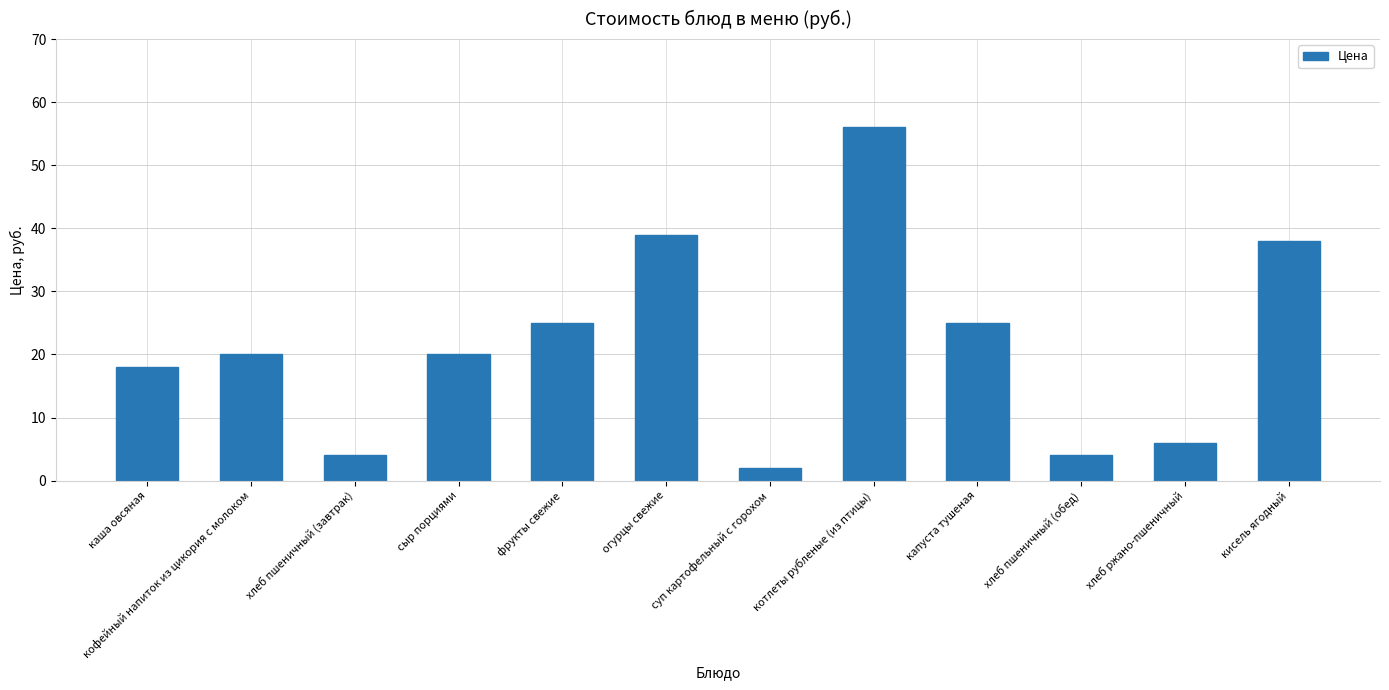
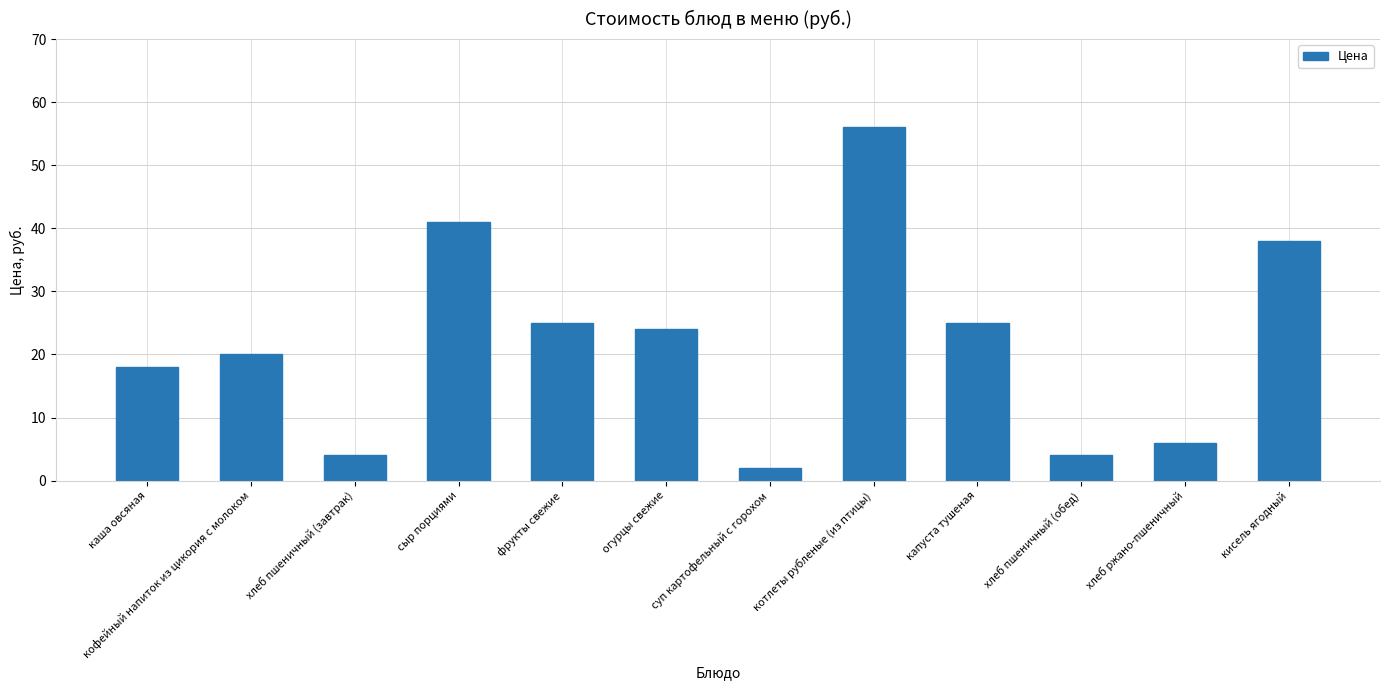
сыр порциями: 20 -> 41
огурцы свежие: 39 -> 24
